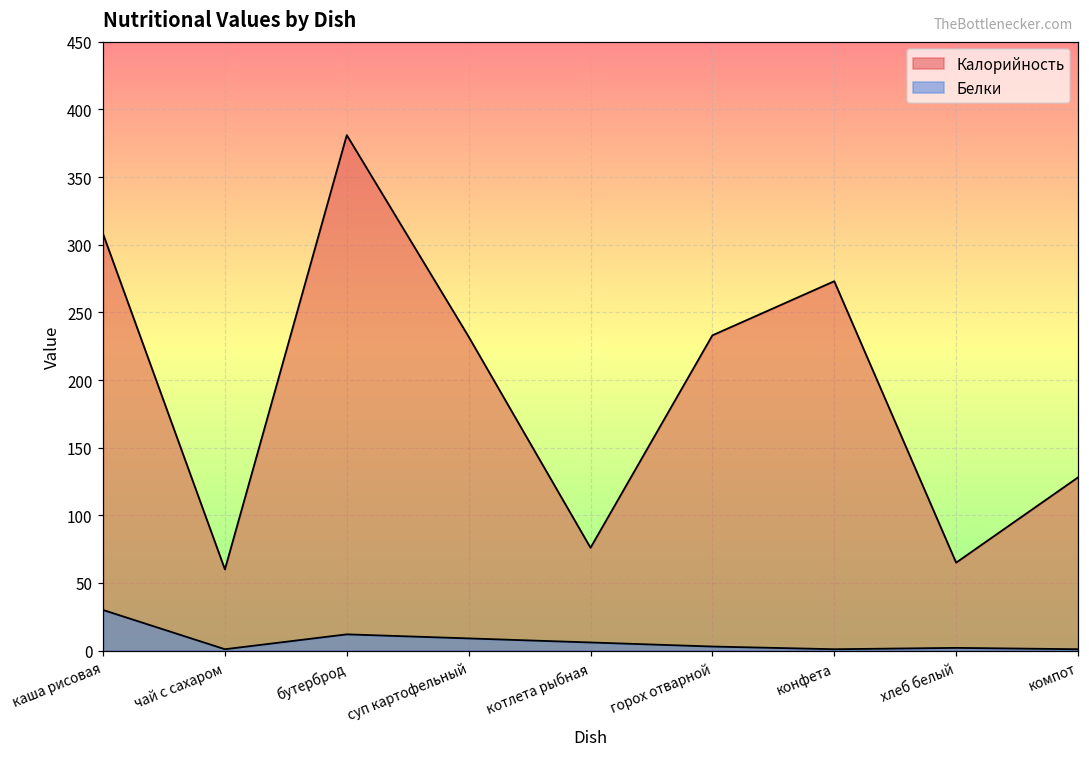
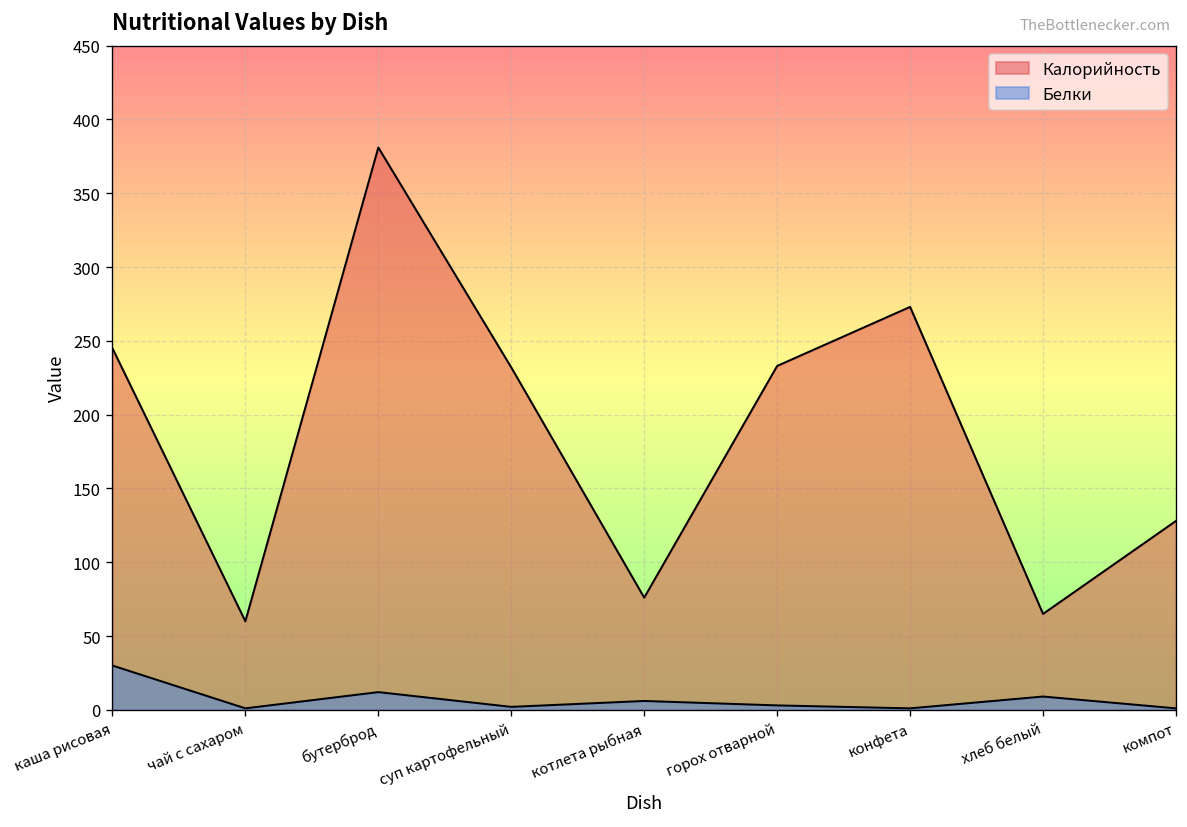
Калорийность, каша рисовая: 308 -> 245
Белки, суп картофельный: 9 -> 2
Белки, хлеб белый: 2 -> 9
